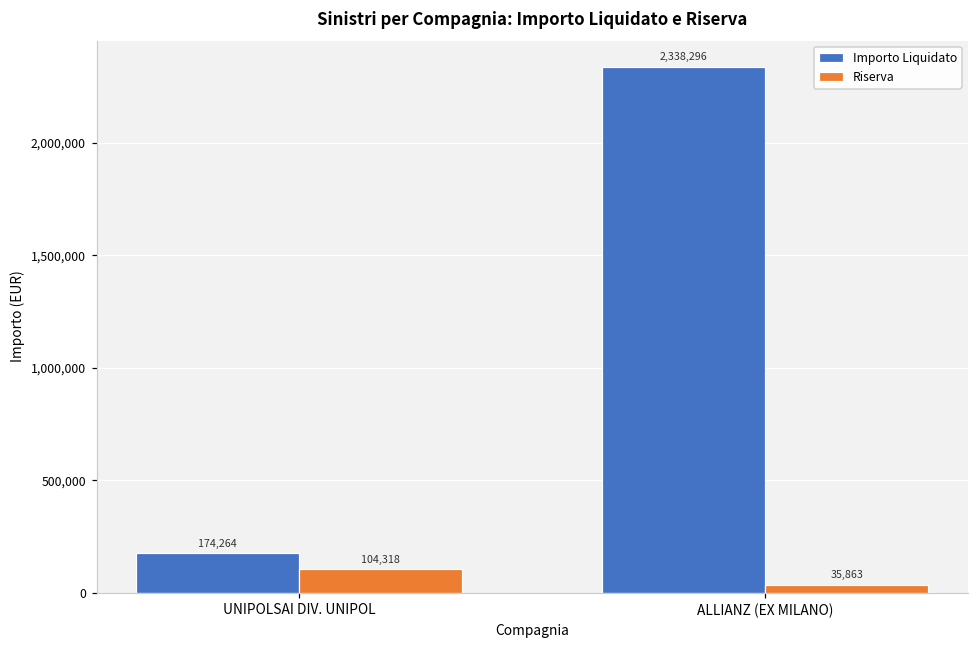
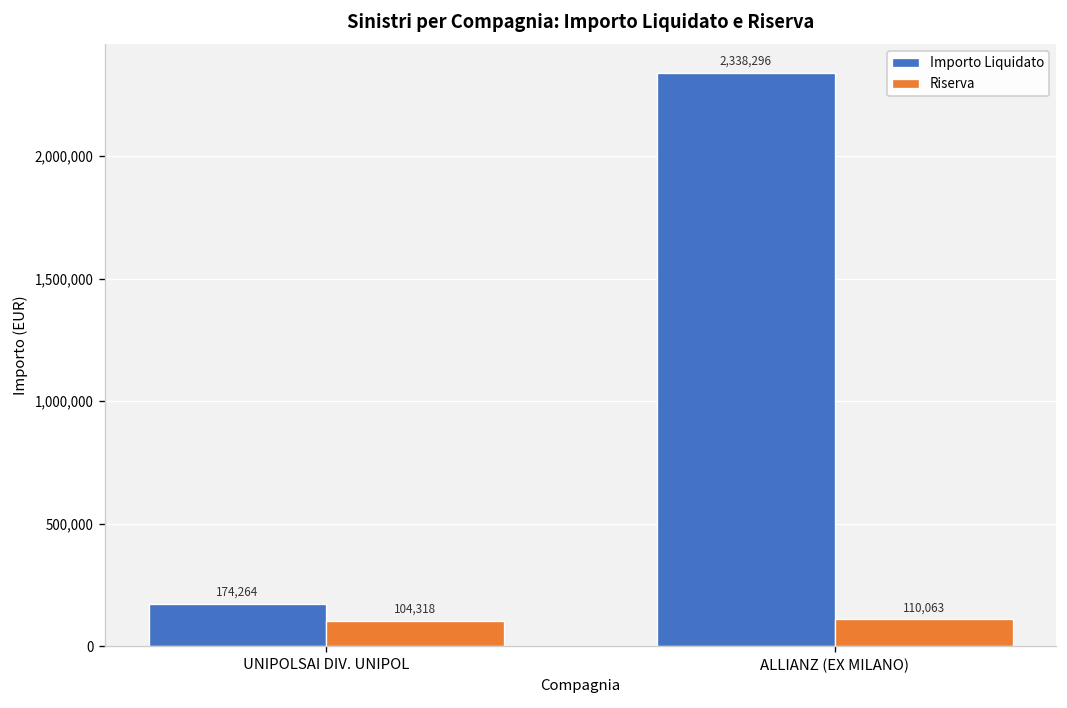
Riserva, ALLIANZ (EX MILANO): 35,863 -> 110,063
